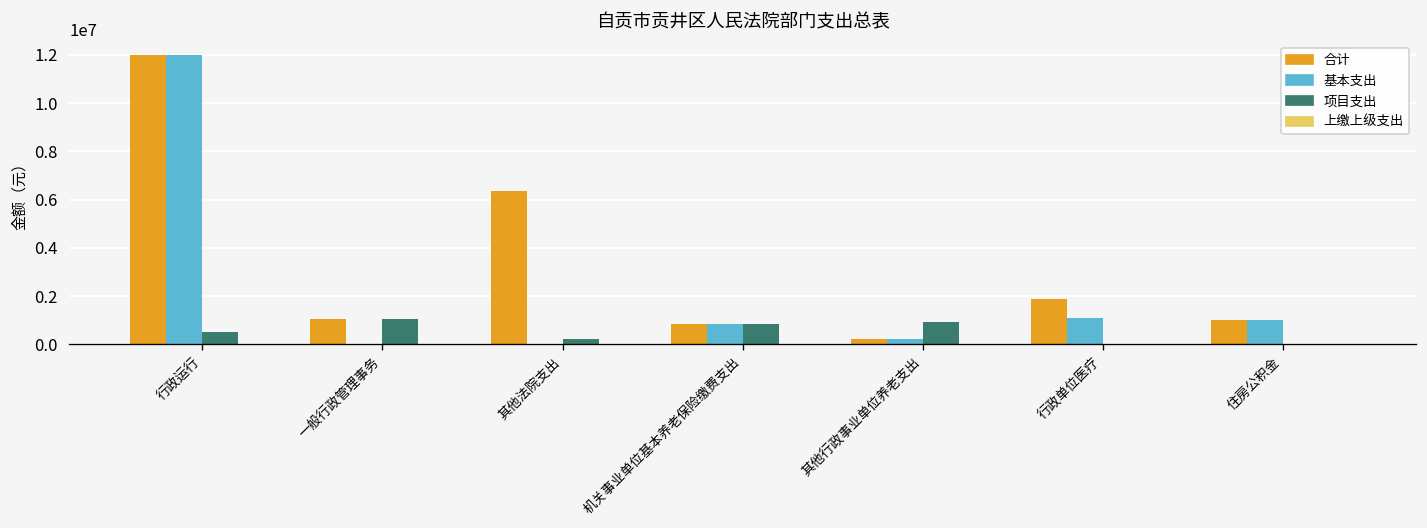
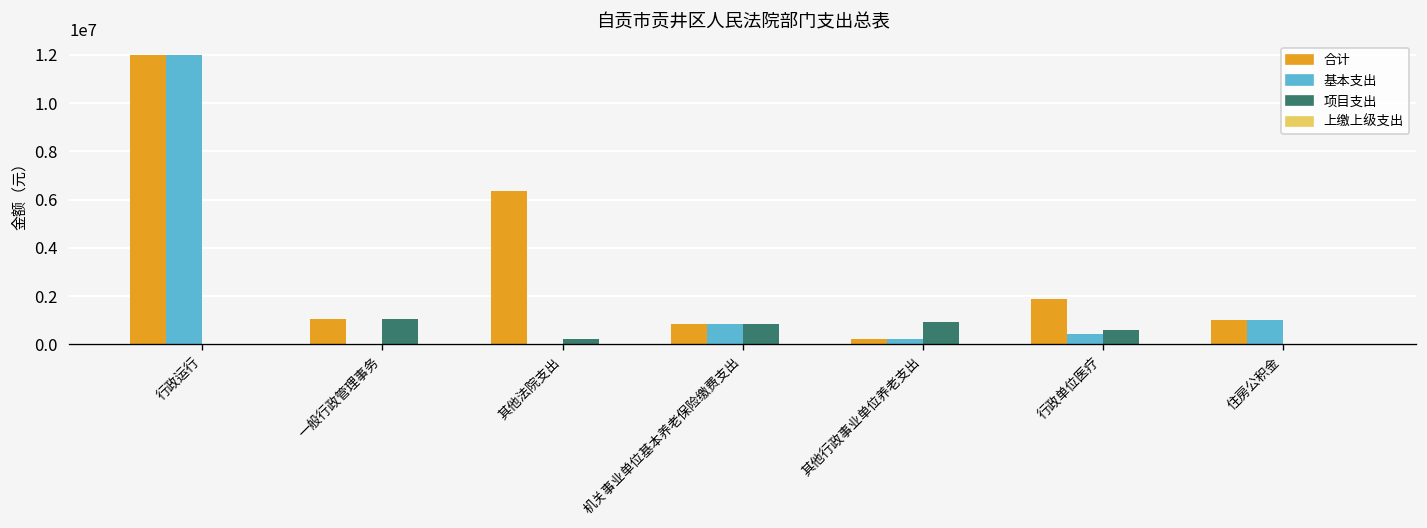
项目支出, 行政运行: 500000 -> 0
基本支出, 行政单位医疗: 1100000 -> 400000
项目支出, 行政单位医疗: 0 -> 600000
